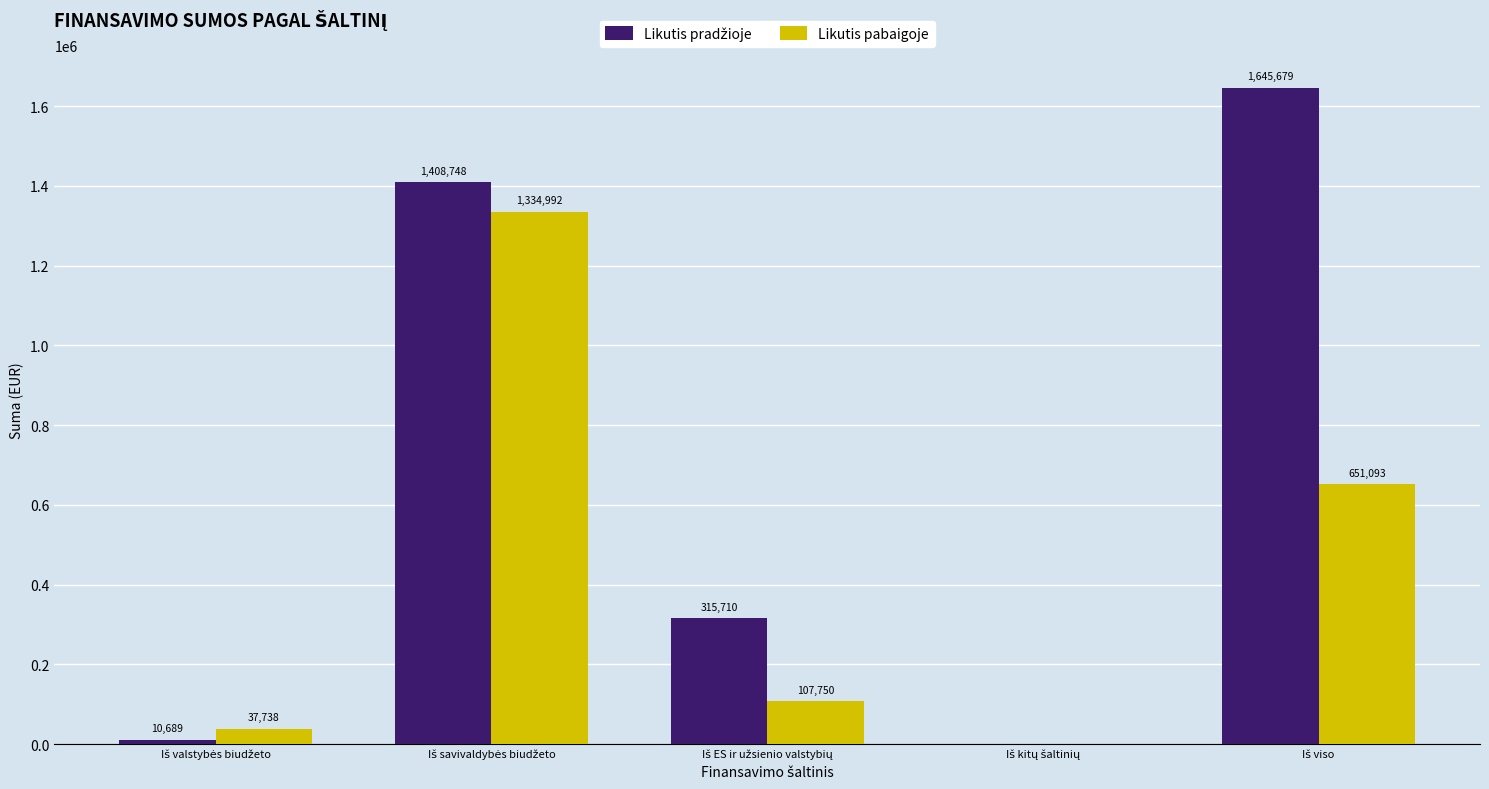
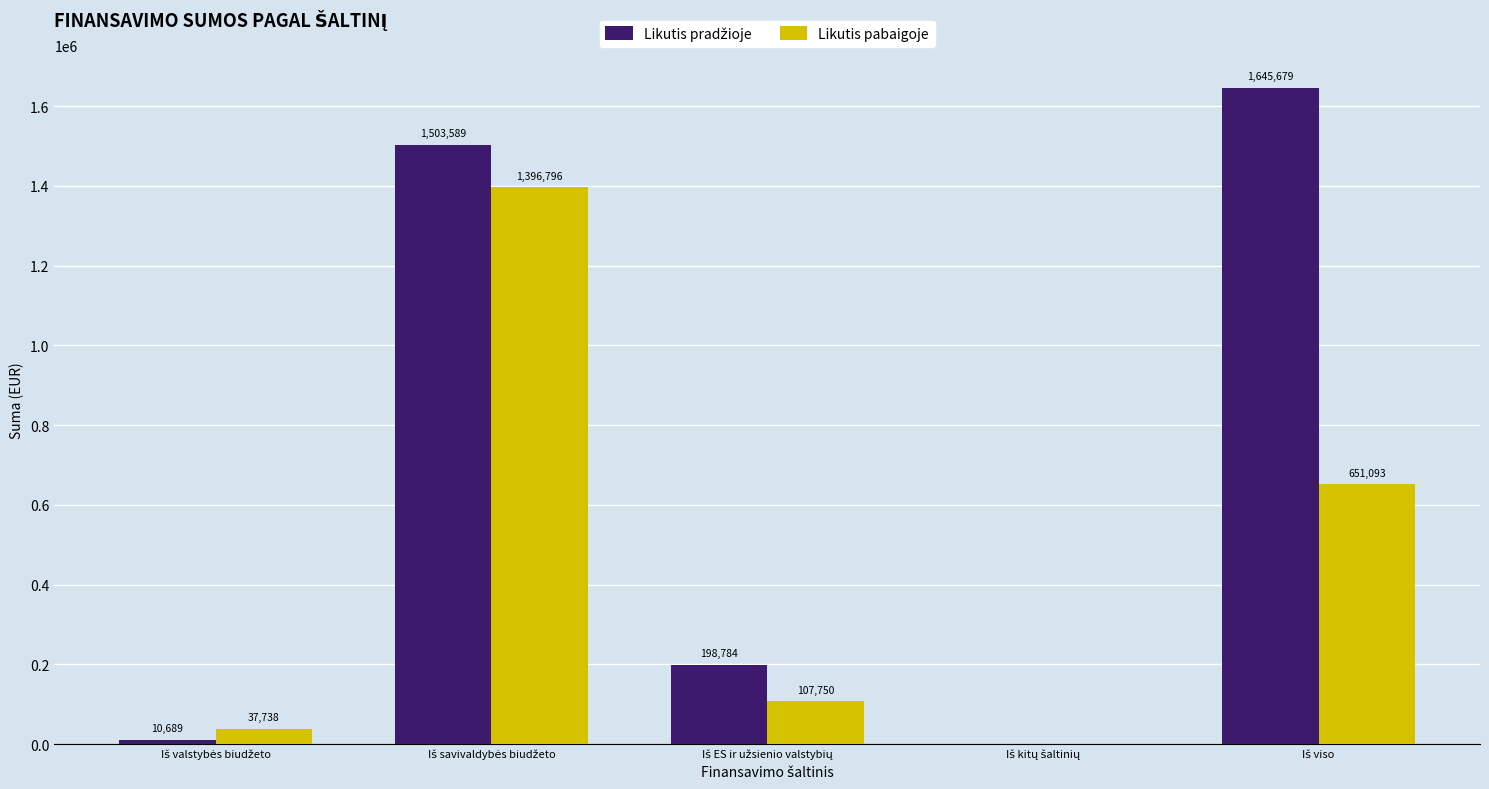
Likutis pradžioje, Iš savivaldybės biudžeto: 1,408,748 -> 1,503,589
Likutis pabaigoje, Iš savivaldybės biudžeto: 1,334,992 -> 1,396,796
Likutis pradžioje, Iš ES ir užsienio valstybių: 315,710 -> 198,784
